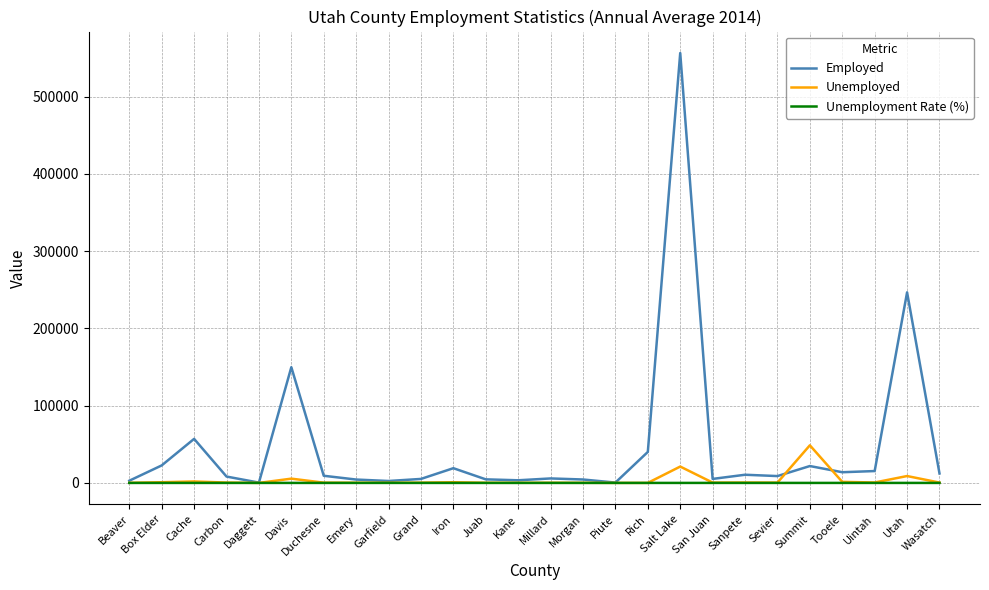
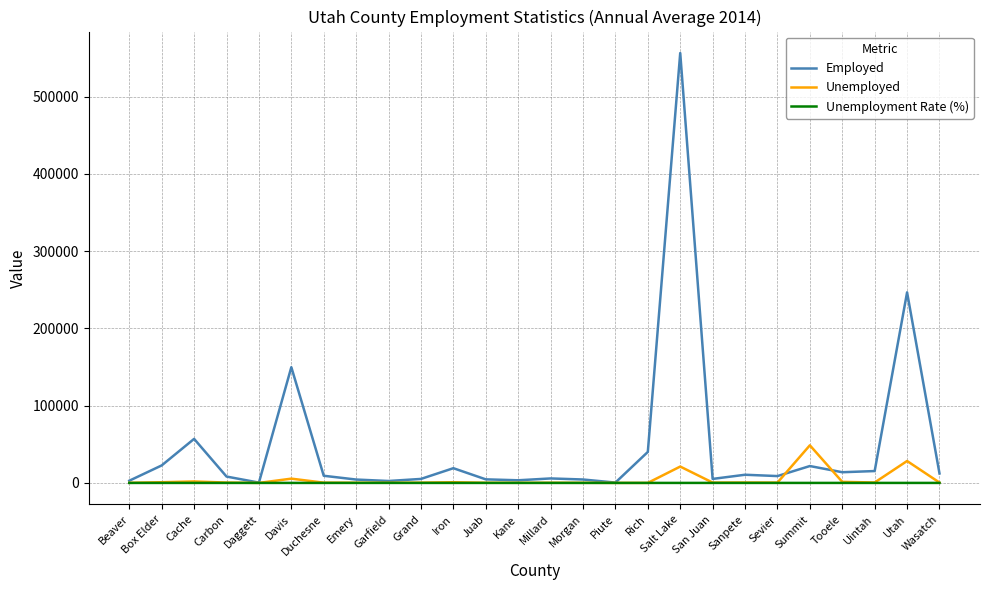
Unemployed, Utah: 10000 -> 30000
